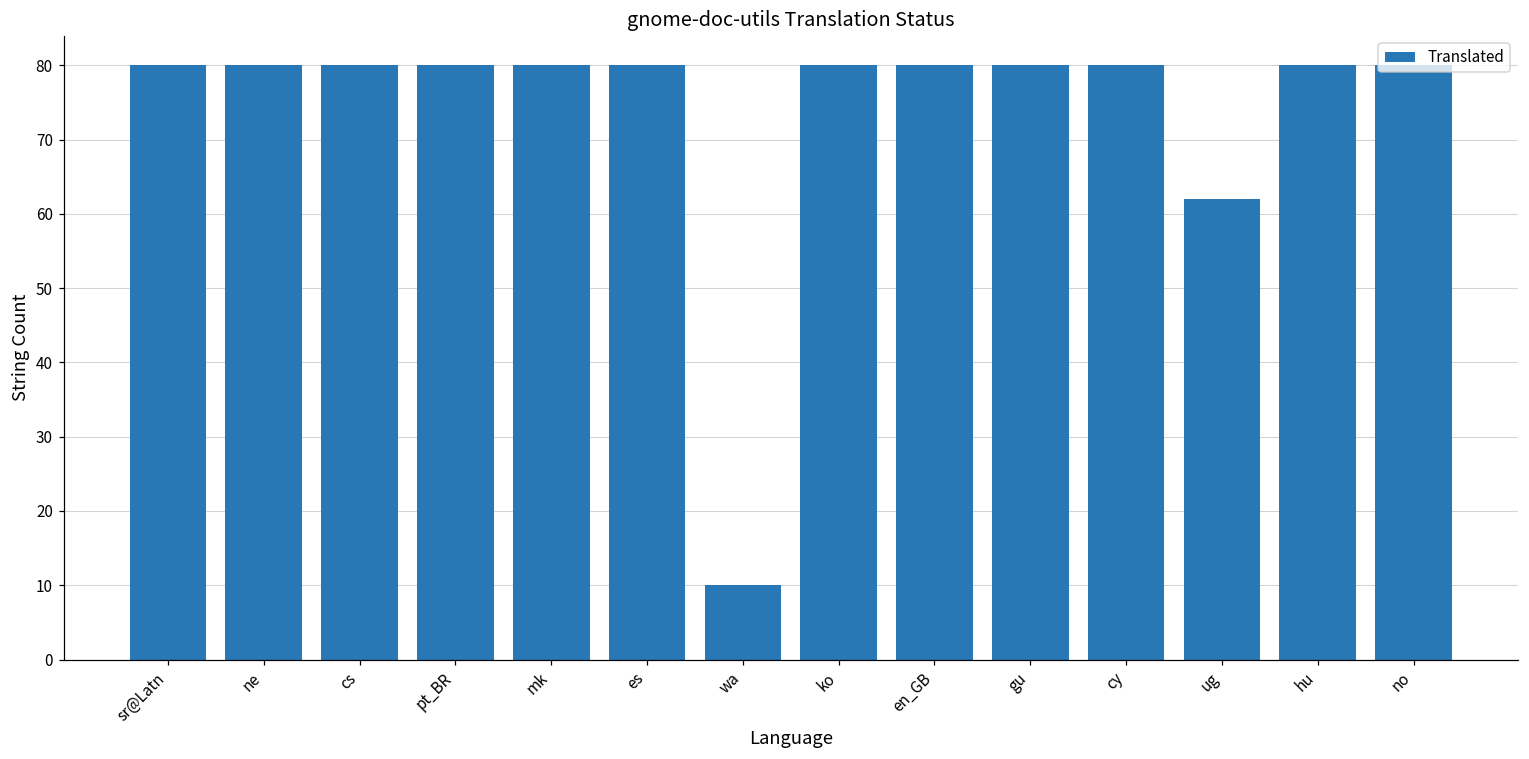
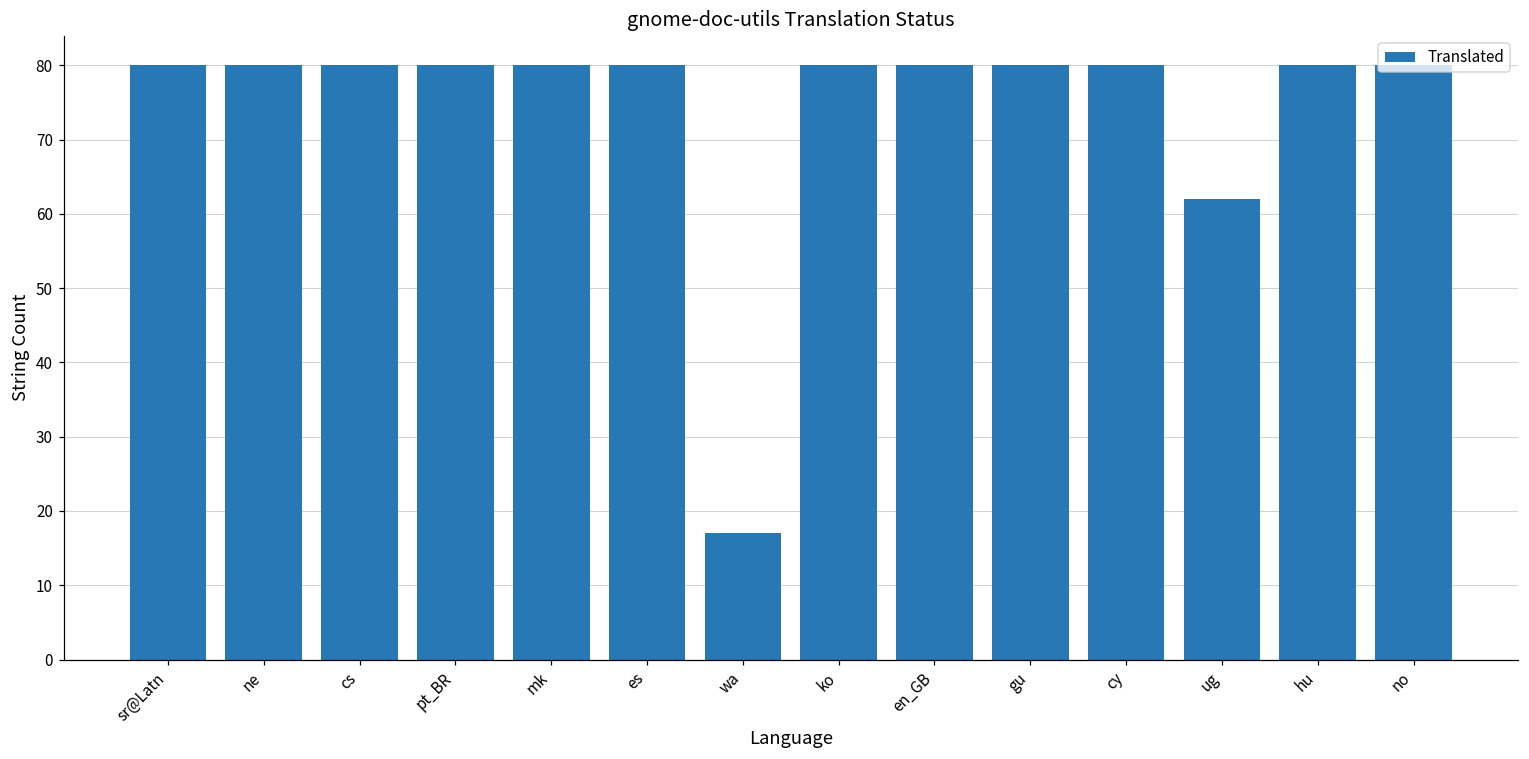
wa: 10 -> 17
